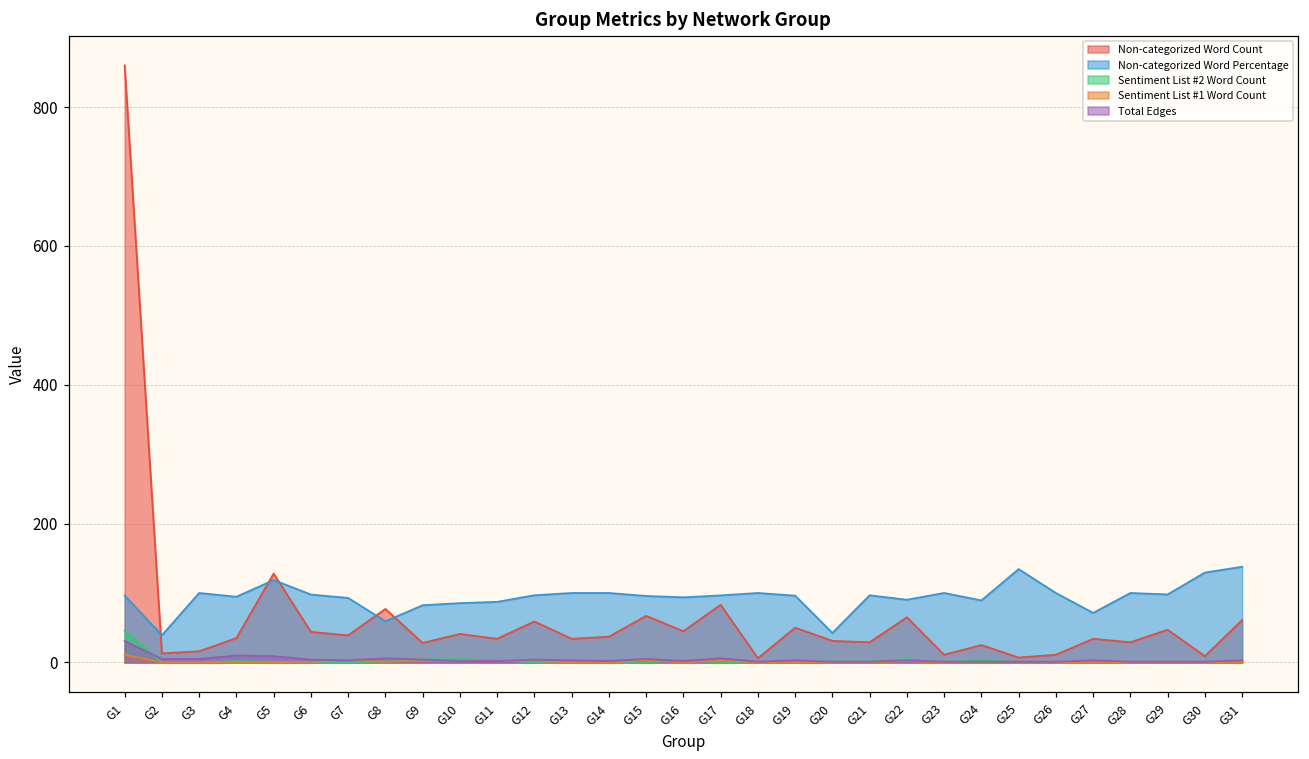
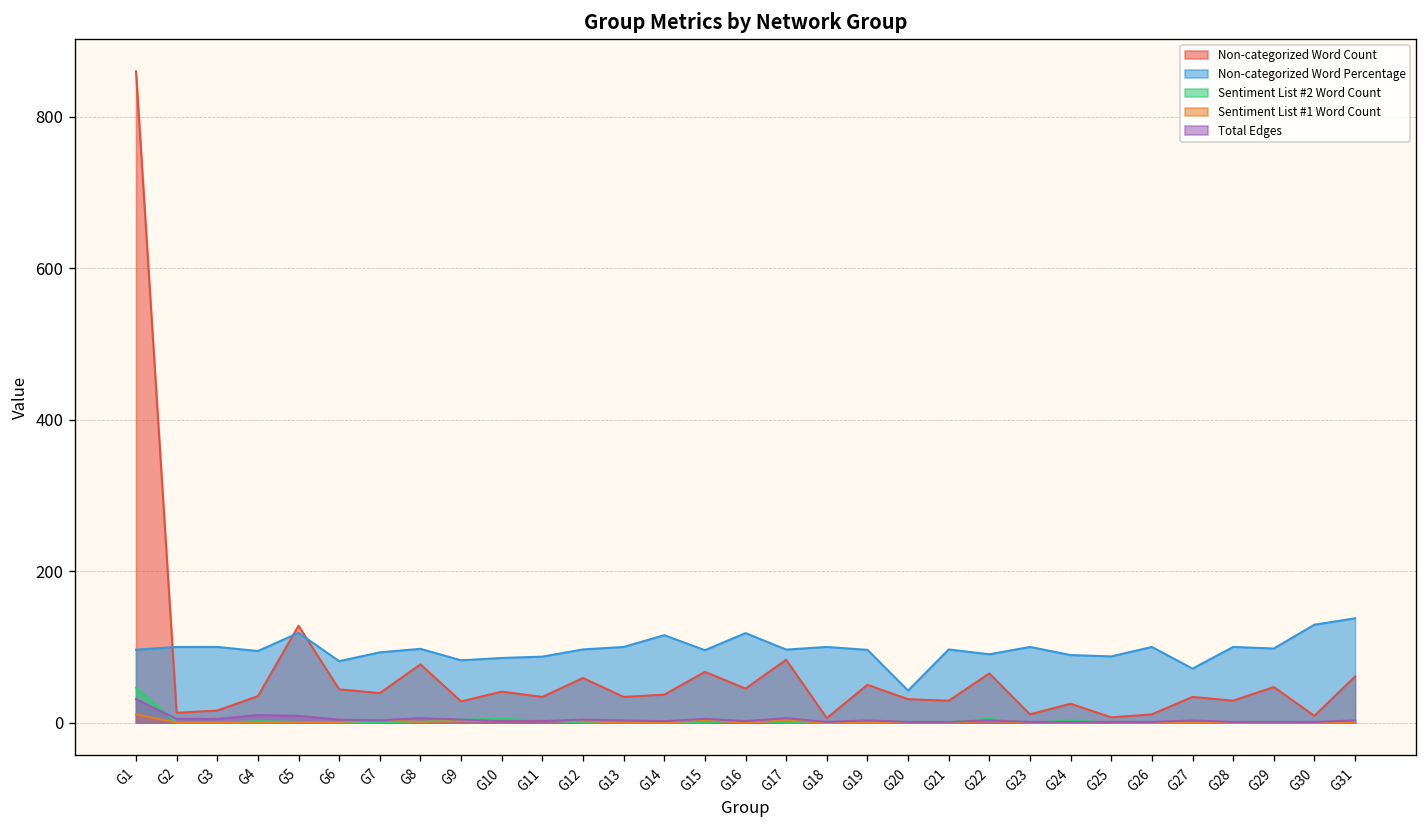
Non-categorized Word Percentage, G2: 40 -> 100
Non-categorized Word Percentage, G6: 100 -> 80
Non-categorized Word Percentage, G8: 60 -> 100
Non-categorized Word Percentage, G14: 100 -> 120
Non-categorized Word Percentage, G16: 90 -> 120
Non-categorized Word Percentage, G25: 130 -> 90
